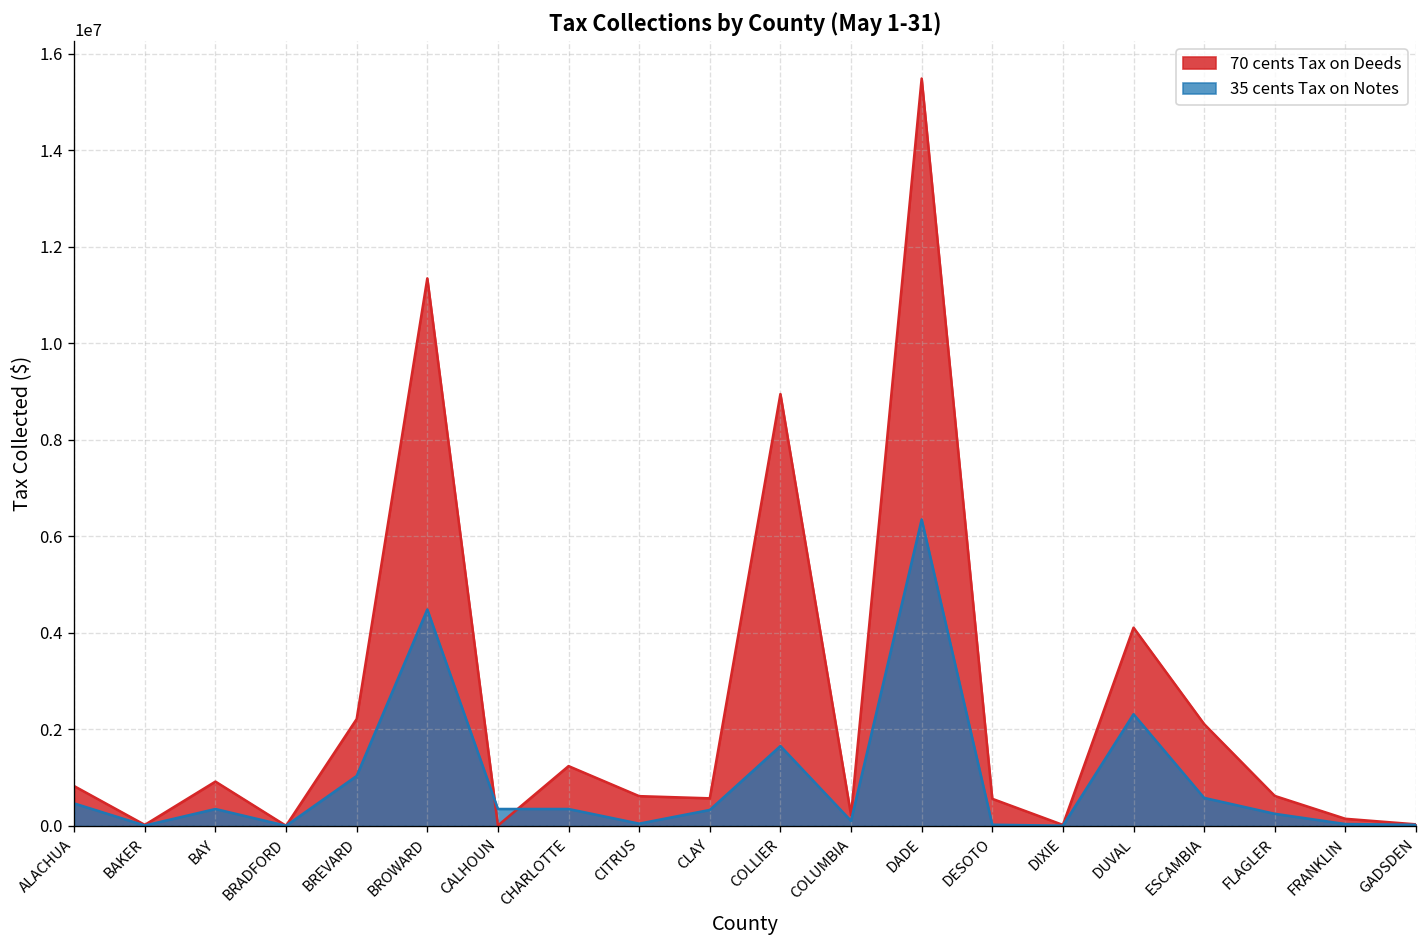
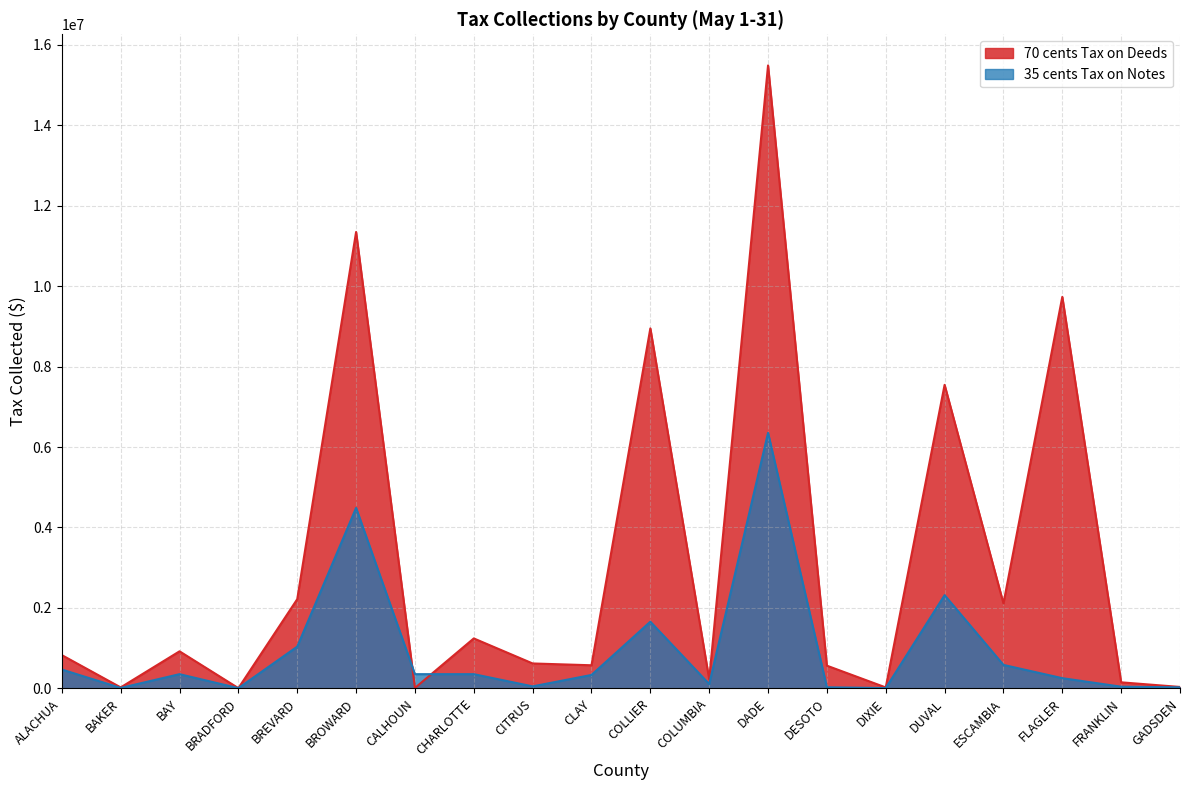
70 cents Tax on Deeds, DUVAL: 4100000 -> 7500000
70 cents Tax on Deeds, FLAGLER: 600000 -> 9700000
